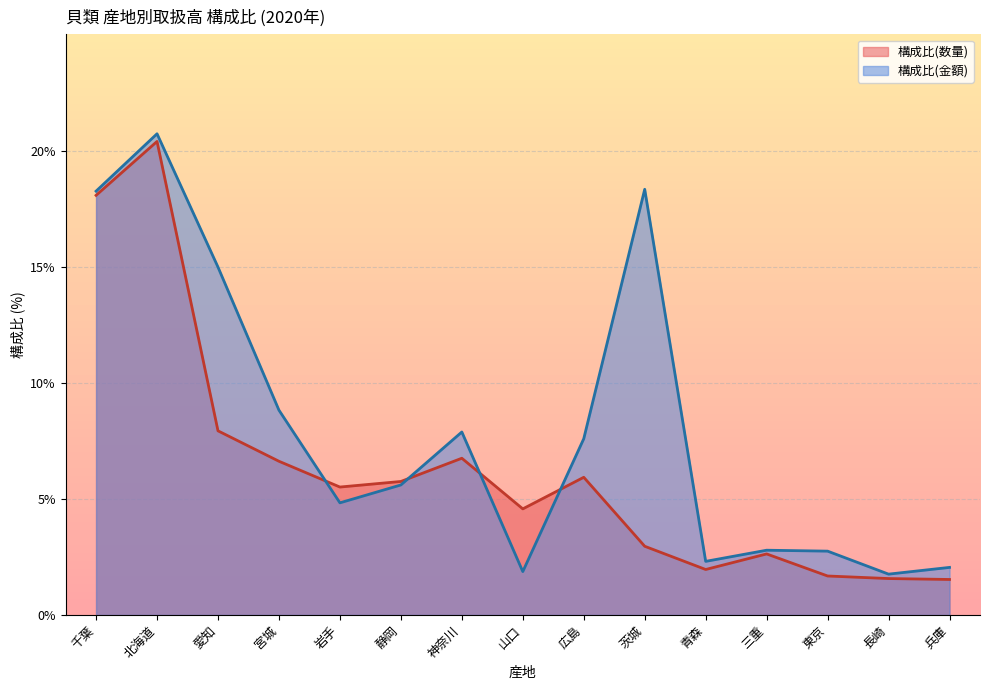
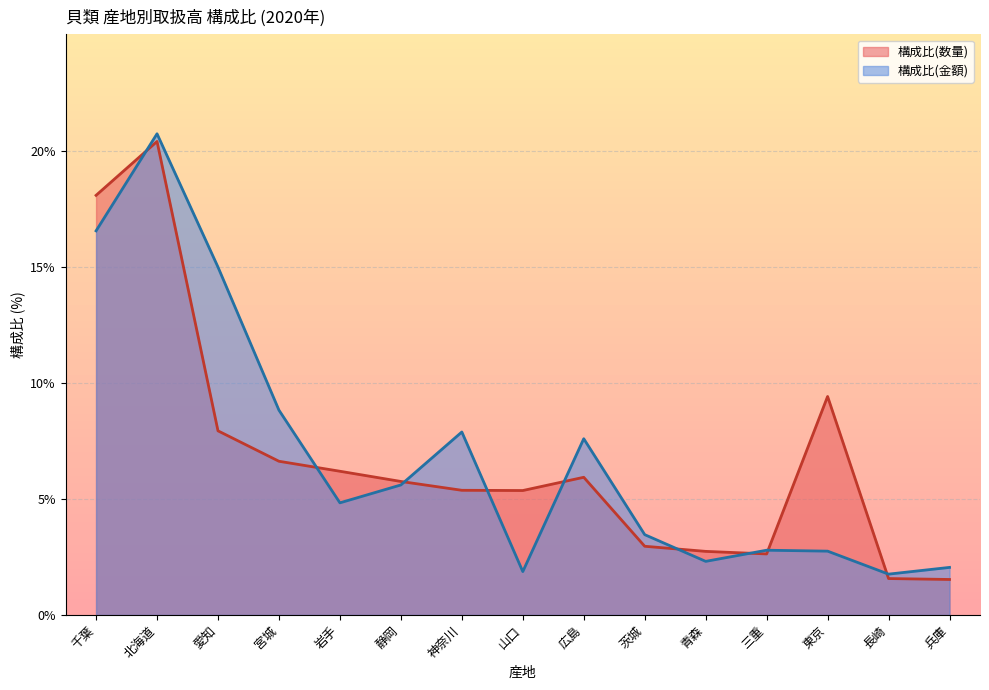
構成比(金額), 千葉: 18.3% -> 16.5%
構成比(数量), 岩手: 5.5% -> 6.2%
構成比(数量), 神奈川: 6.8% -> 5.4%
構成比(数量), 山口: 4.6% -> 5.4%
構成比(金額), 茨城: 18.3% -> 3.5%
構成比(数量), 青森: 2.0% -> 2.7%
構成比(数量), 東京: 1.7% -> 9.4%
